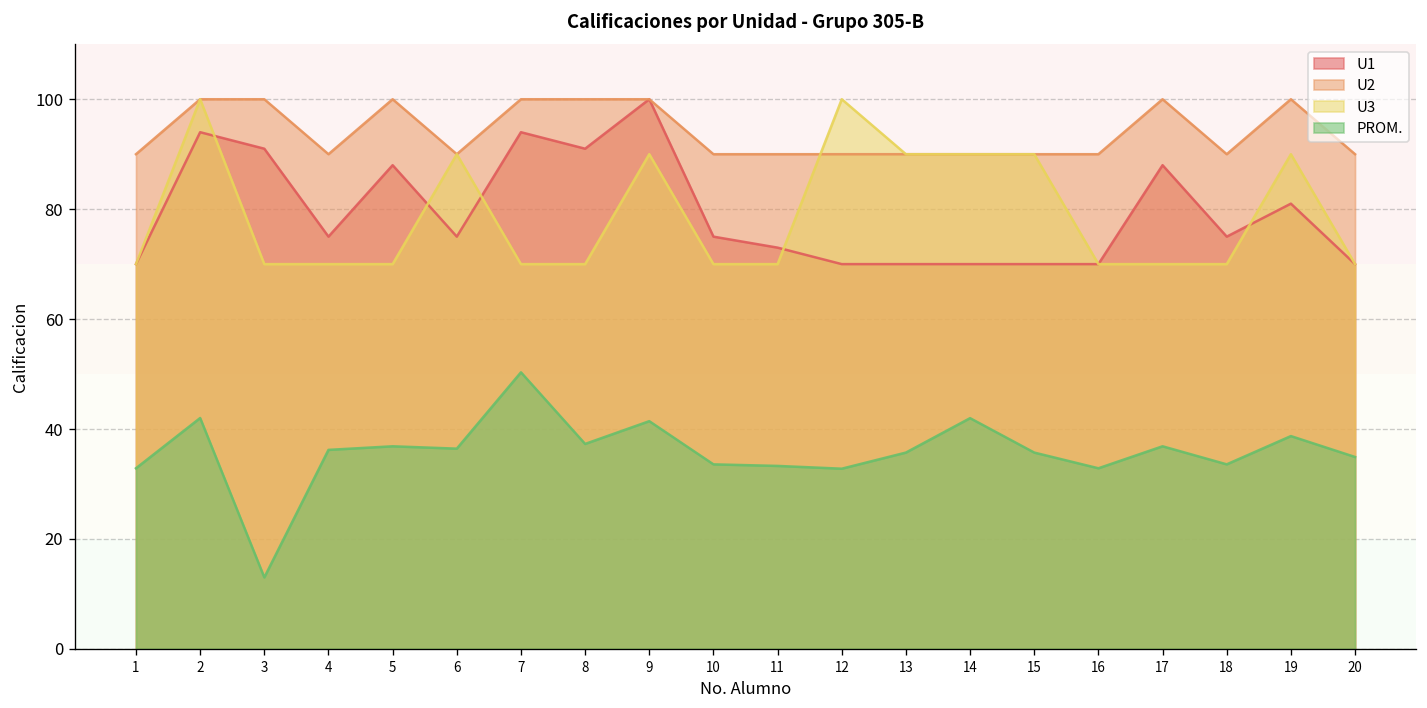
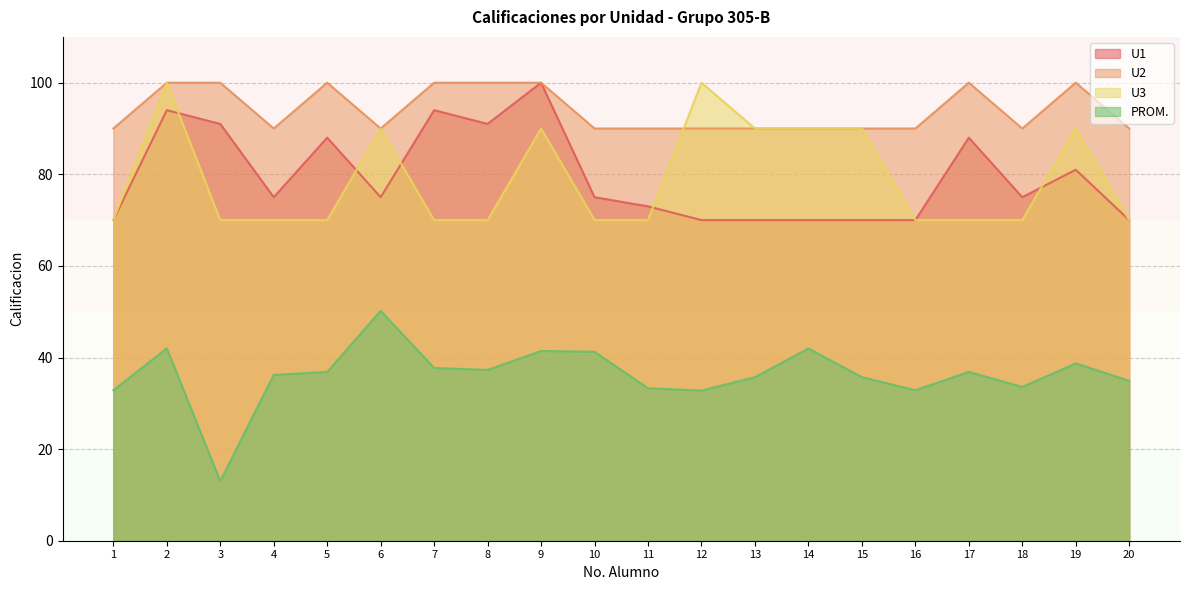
PROM., 6: 36 -> 50
PROM., 7: 50 -> 38
PROM., 10: 34 -> 41
